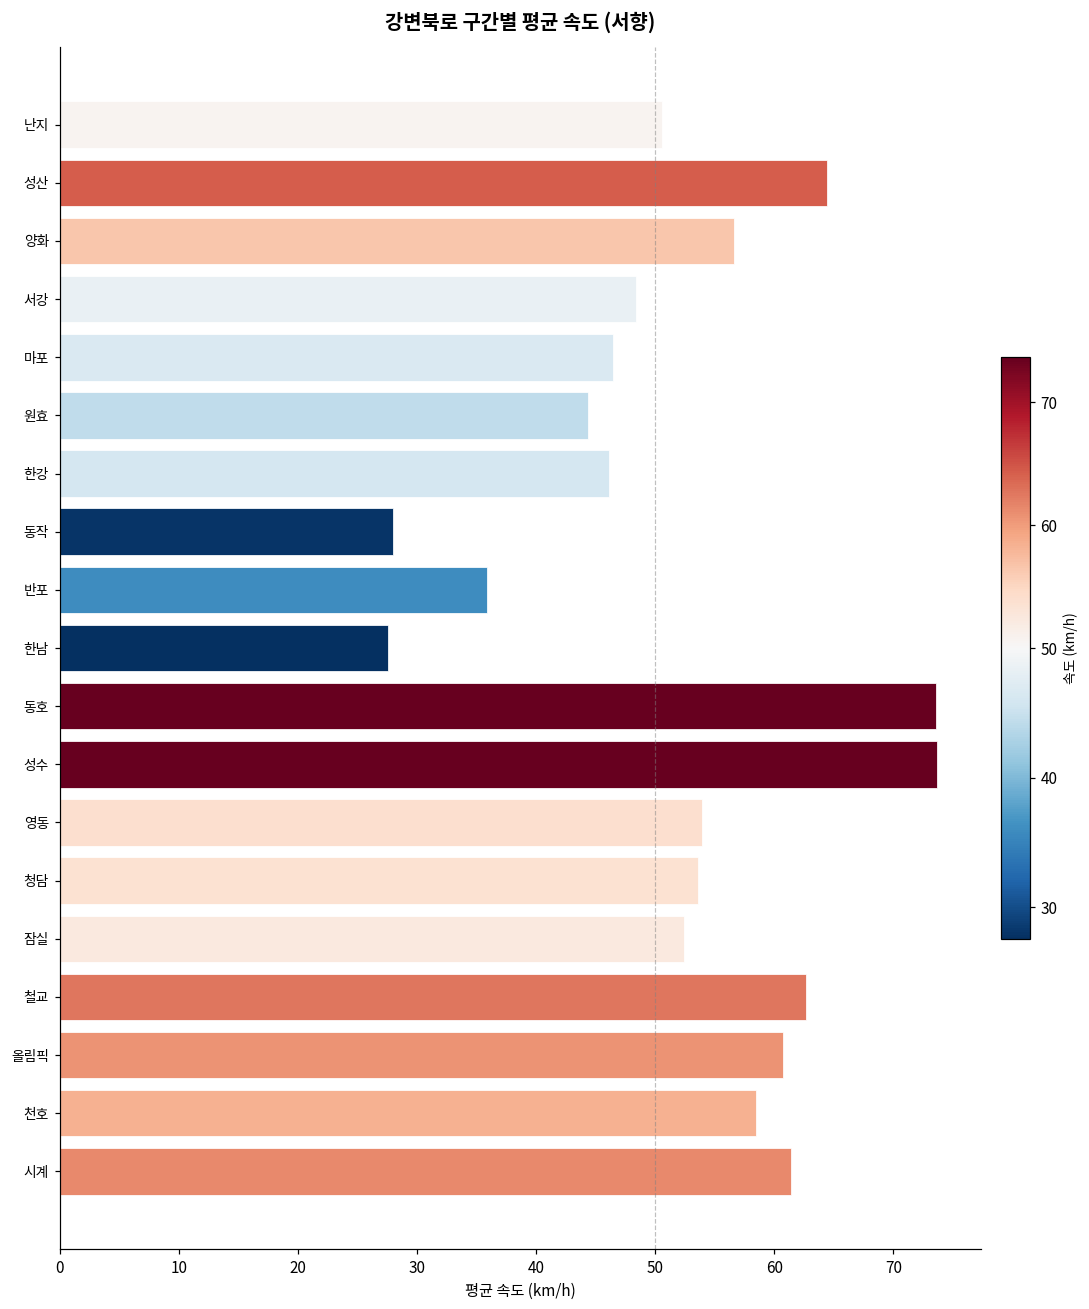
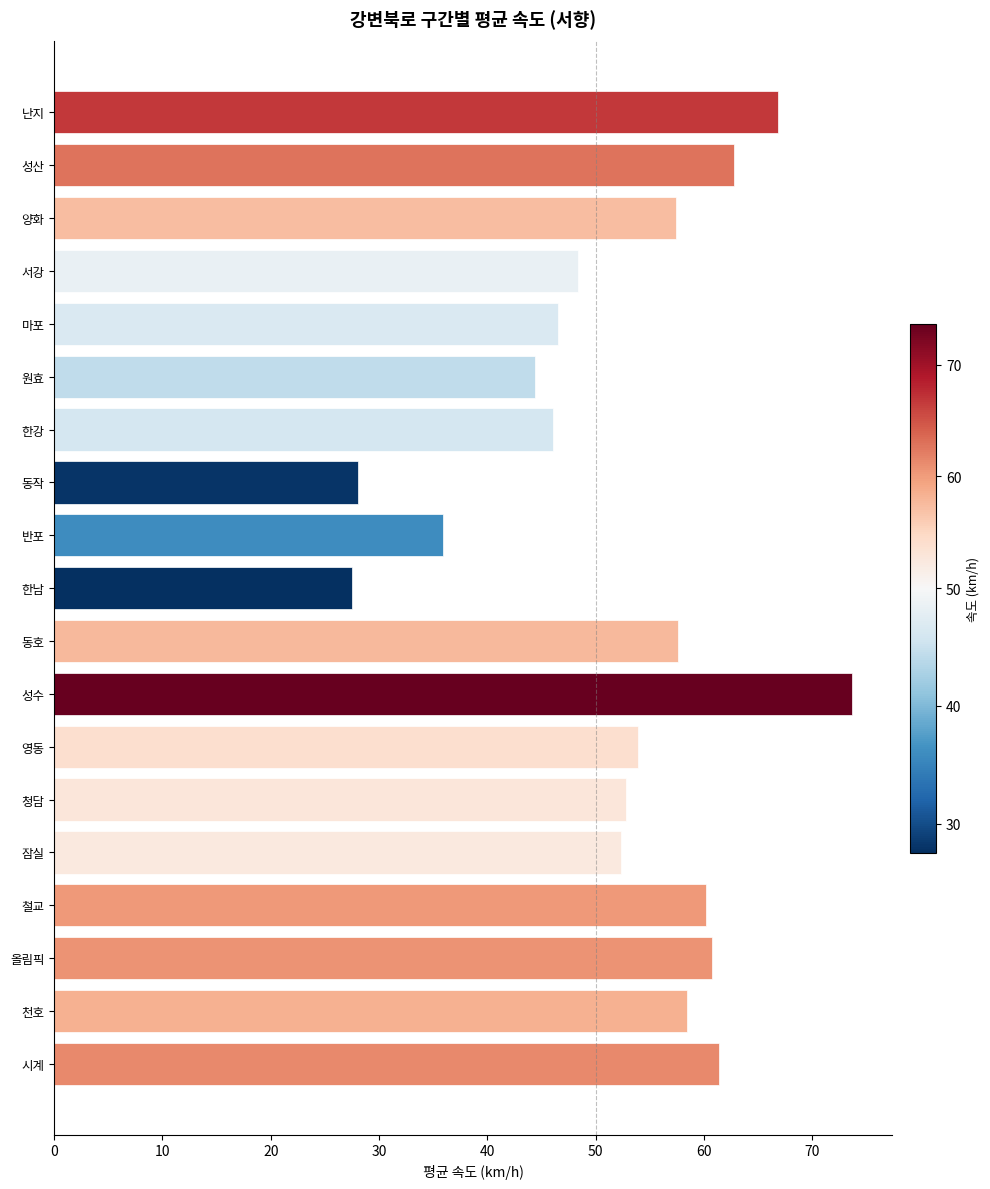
난지: 50.6 -> 66.8
성산: 64.4 -> 62.8
양화: 56.6 -> 57.4
동호: 73.6 -> 57.6
청담: 53.6 -> 52.8
철교: 62.7 -> 60.2
